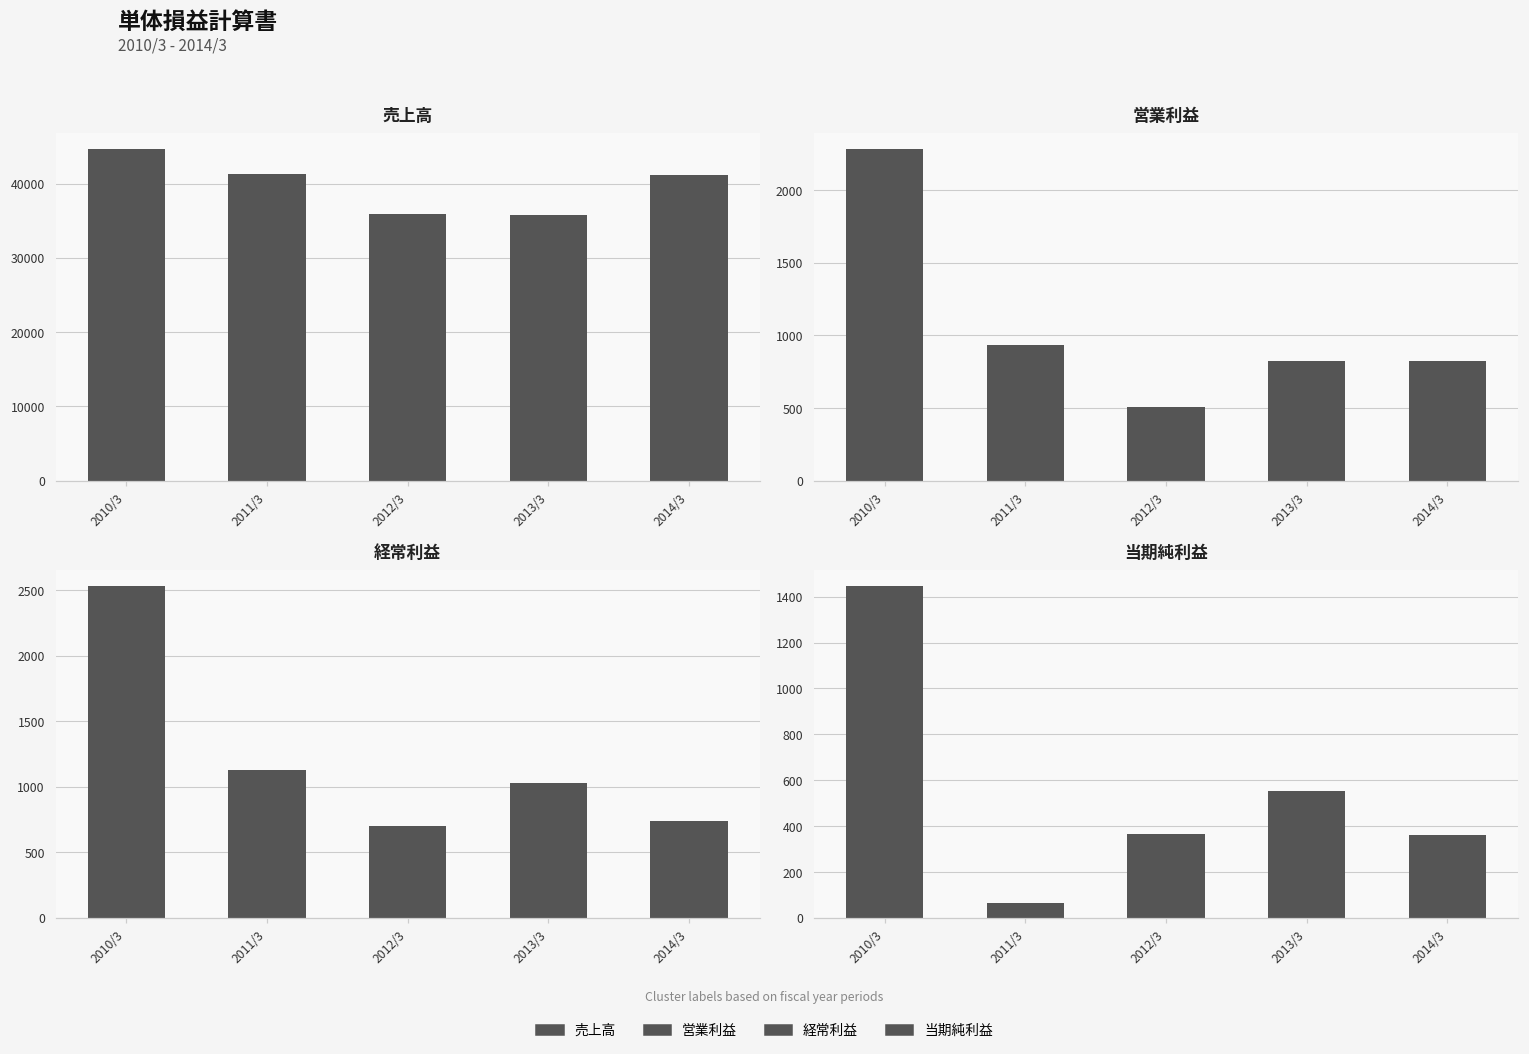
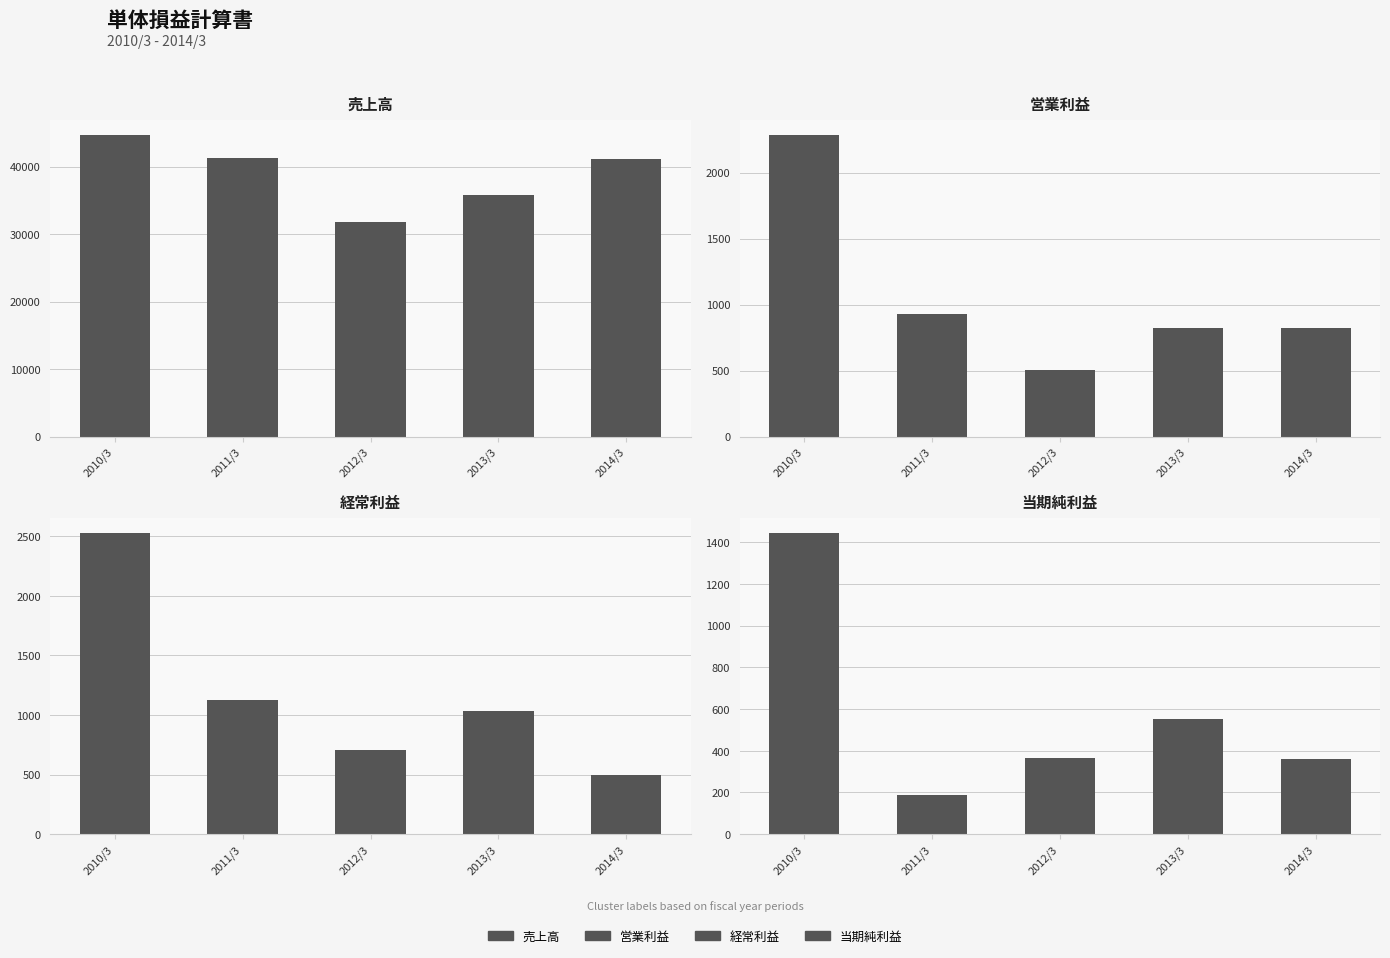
売上高, 2012/3: 36000 -> 32000
経常利益, 2014/3: 740 -> 500
当期純利益, 2011/3: 60 -> 190
